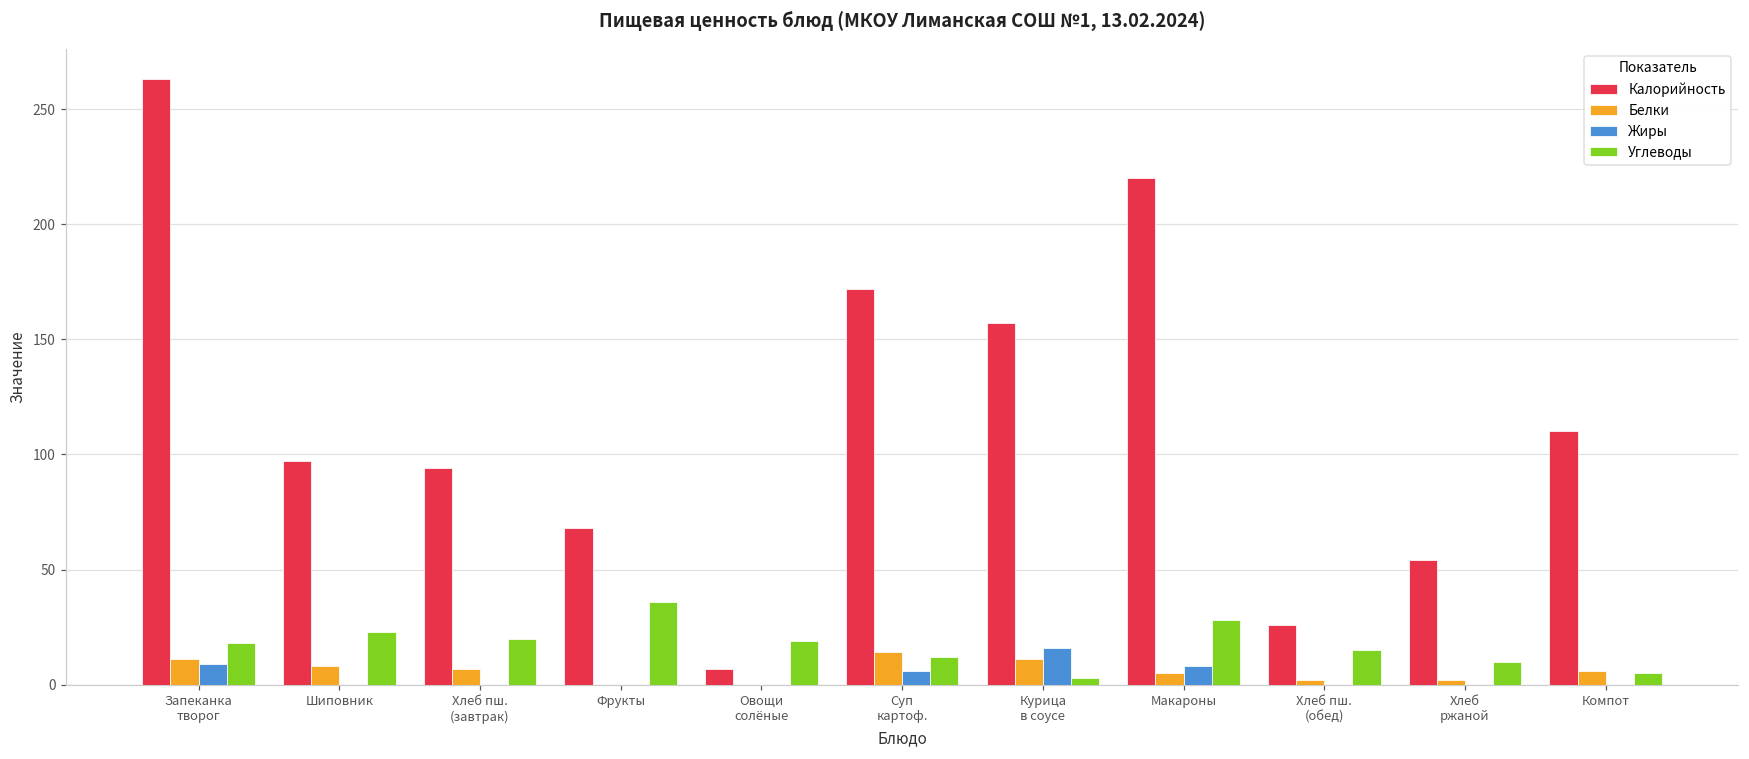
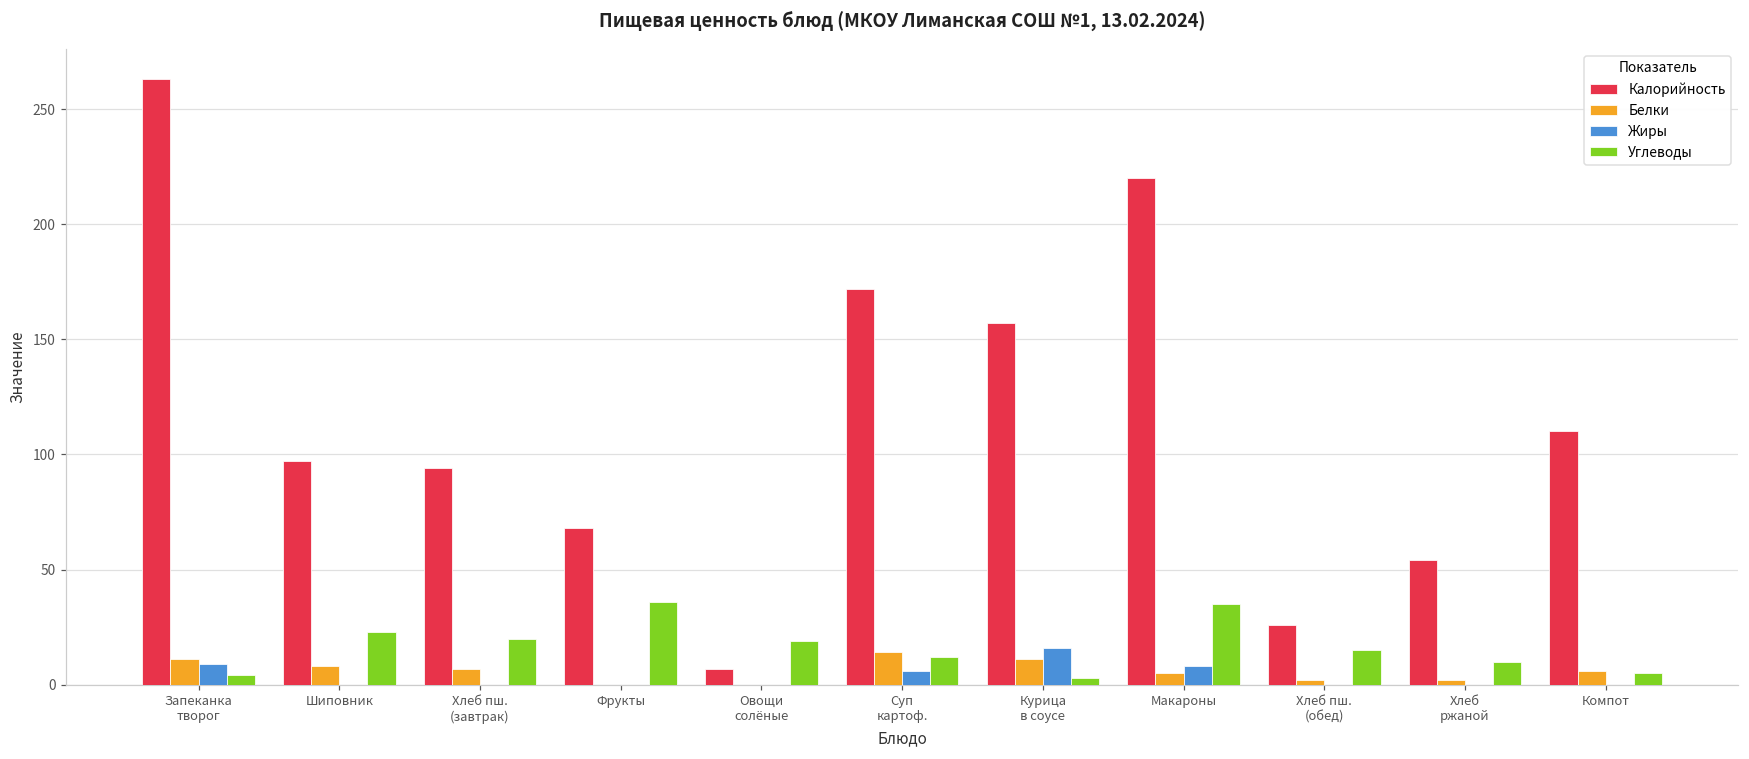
Углеводы, Запеканка творог: 18 -> 4
Углеводы, Макароны: 28 -> 35
